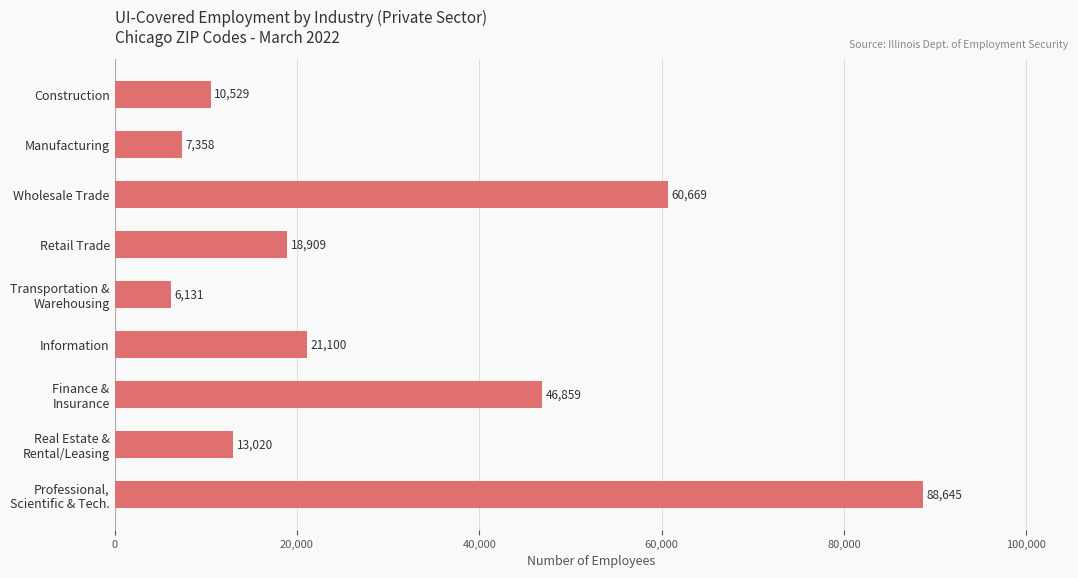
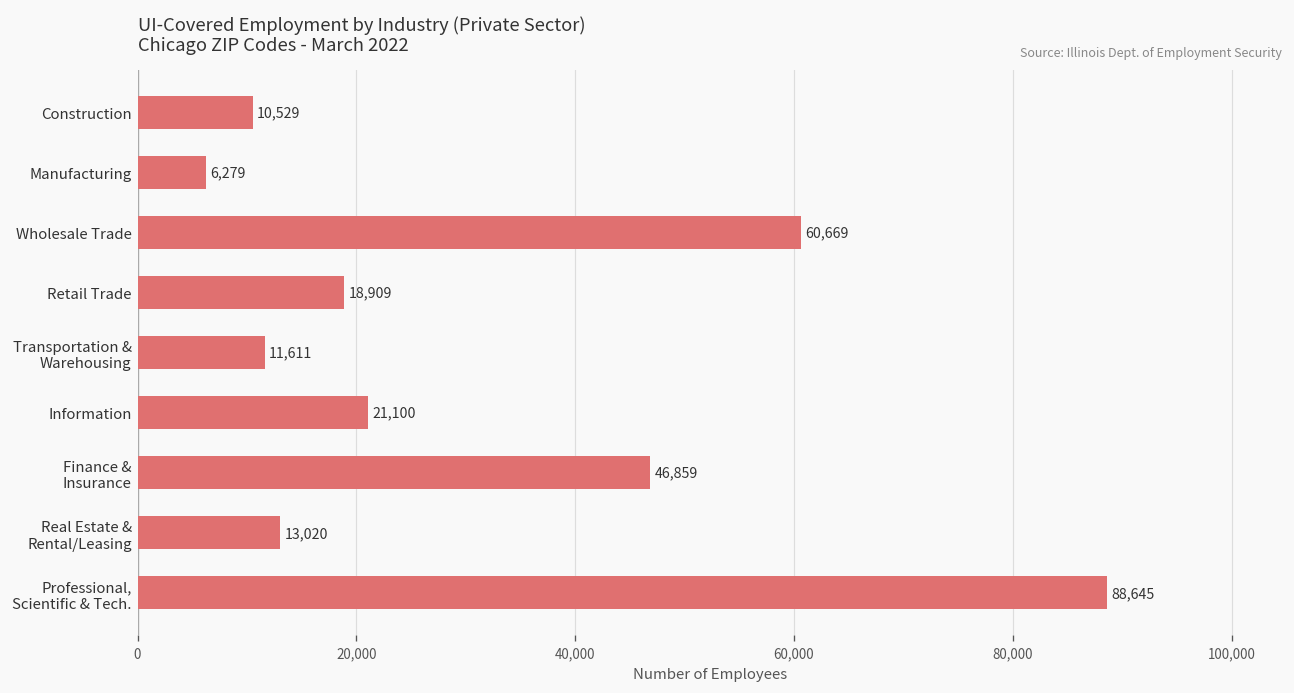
Manufacturing: 7,358 -> 6,279
Transportation & Warehousing: 6,131 -> 11,611
